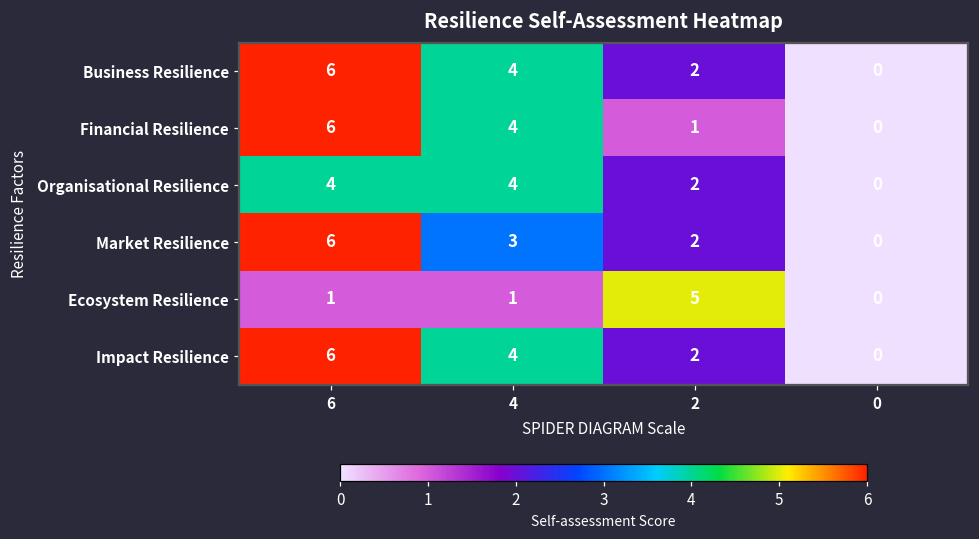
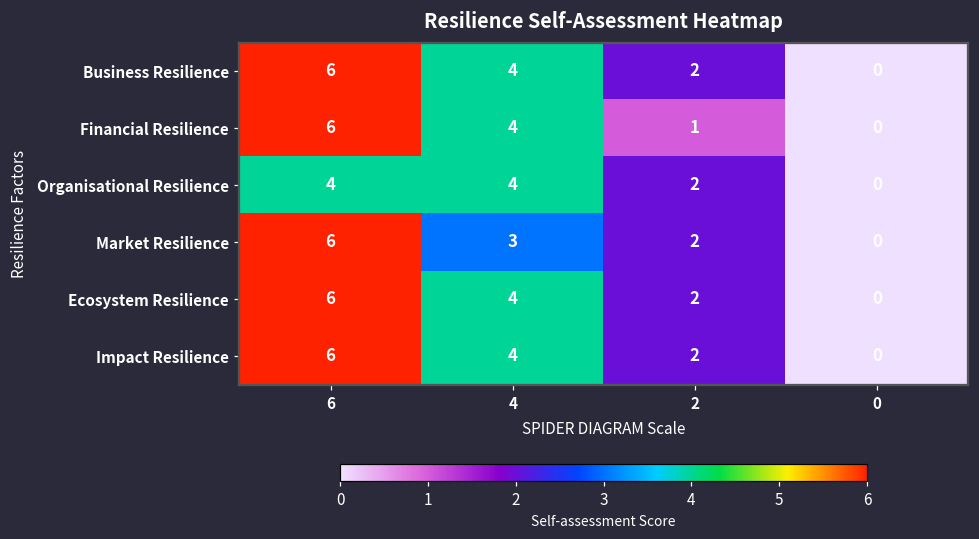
Ecosystem Resilience, 6: 1 -> 6
Ecosystem Resilience, 4: 1 -> 4
Ecosystem Resilience, 2: 5 -> 2
